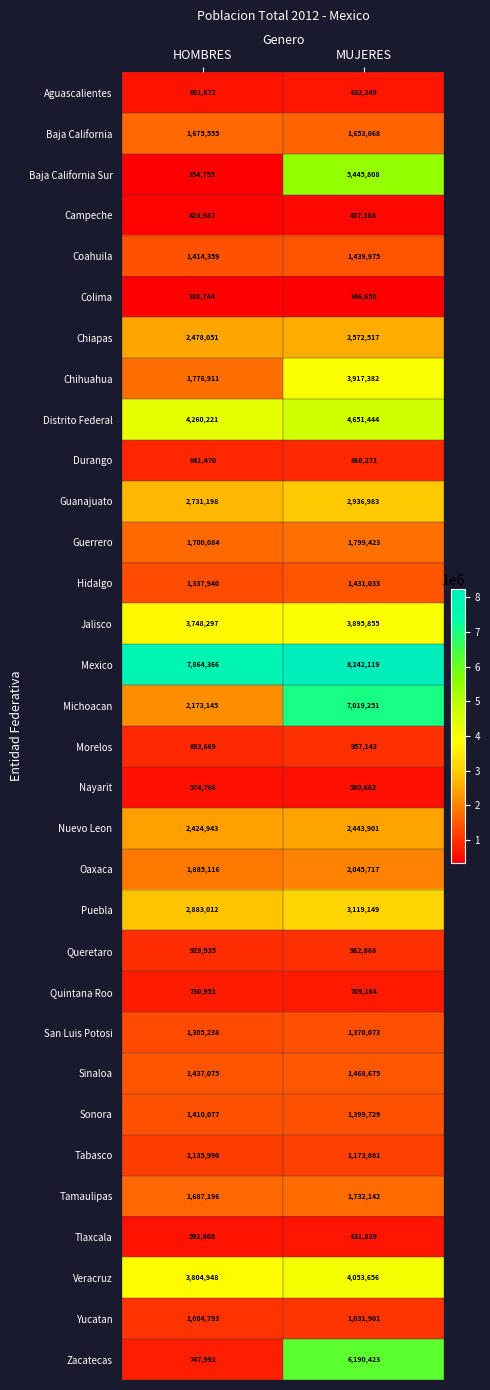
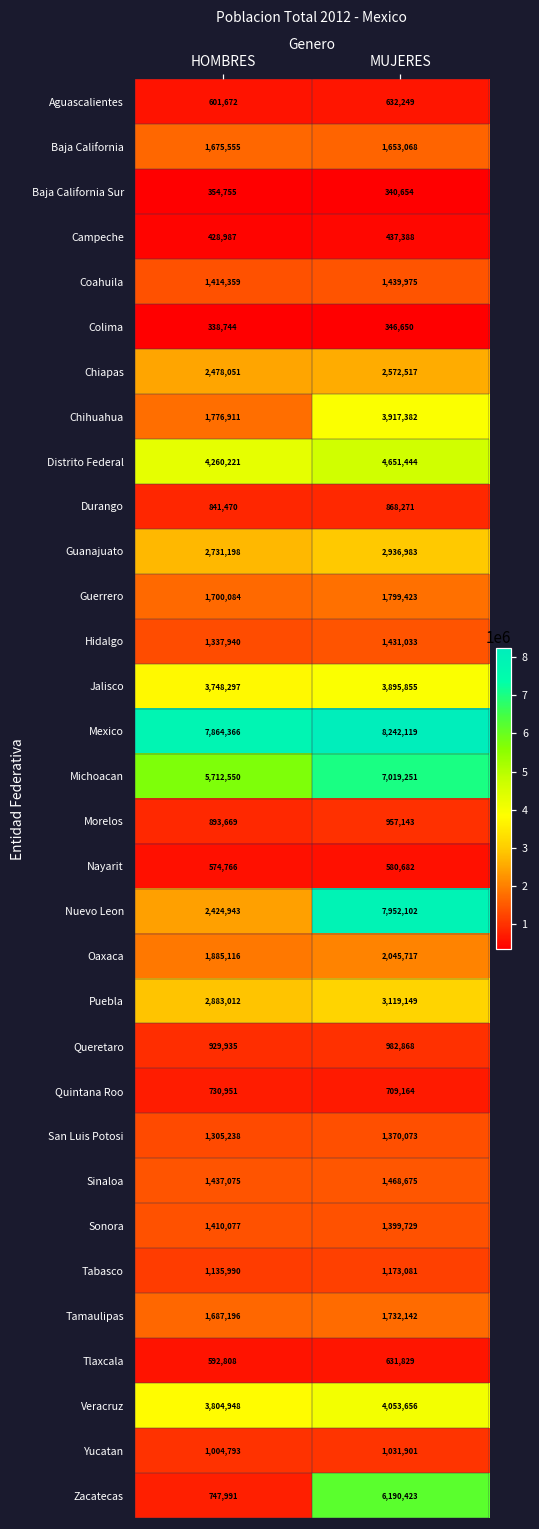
Baja California Sur, MUJERES: 5,445,808 -> 340,654
Michoacan, HOMBRES: 2,173,145 -> 5,712,550
Nuevo Leon, MUJERES: 2,443,901 -> 7,952,102
